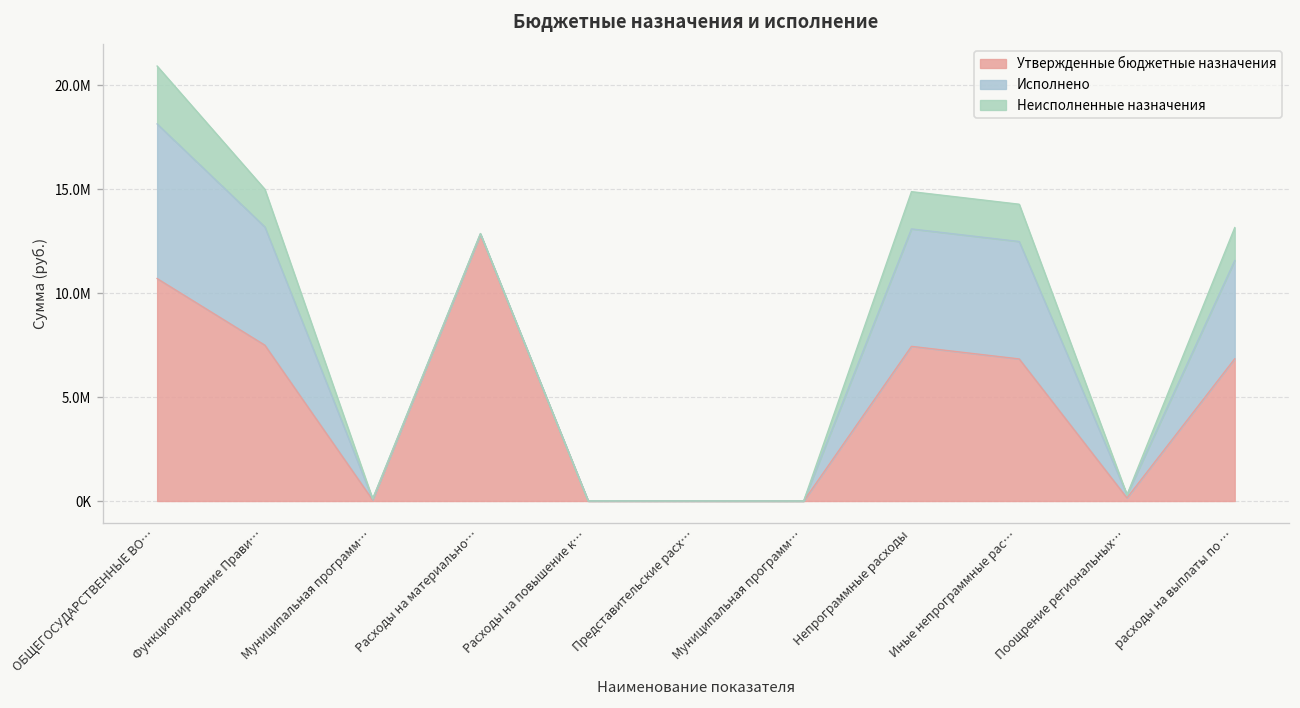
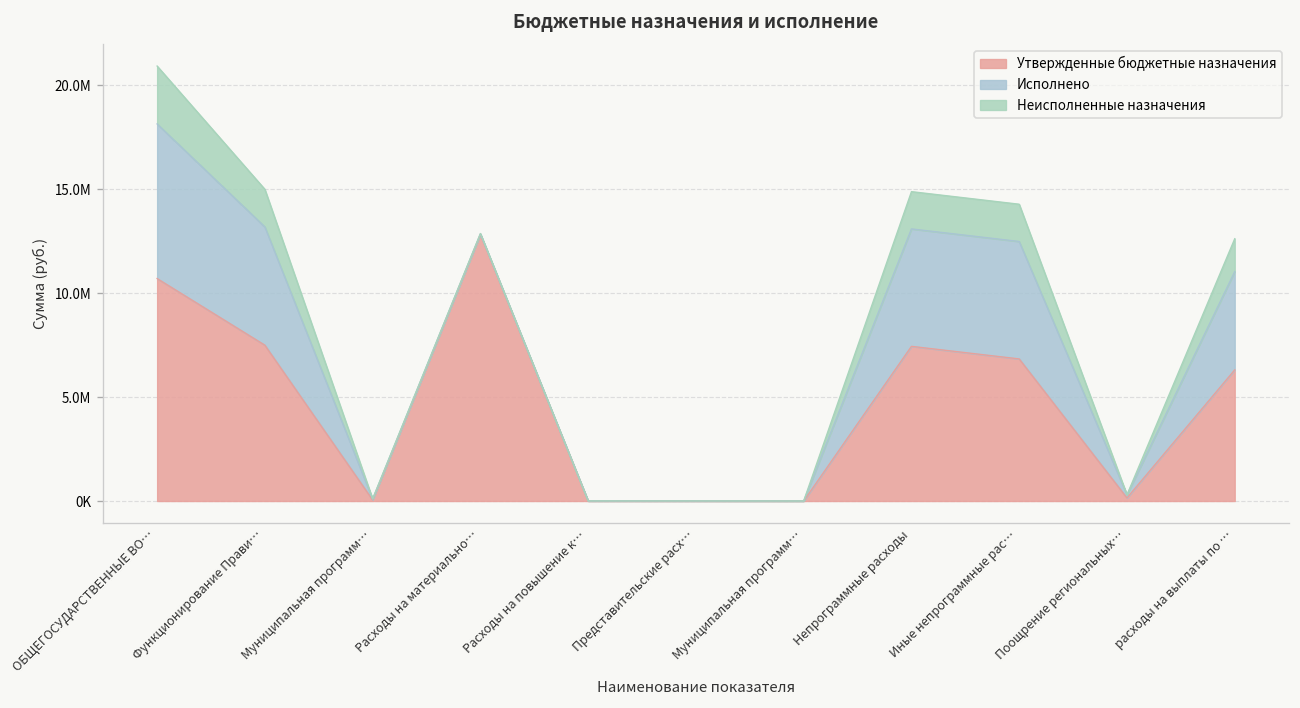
Утвержденные бюджетные назначения, расходы на выплаты по …: 6800000 -> 6300000
